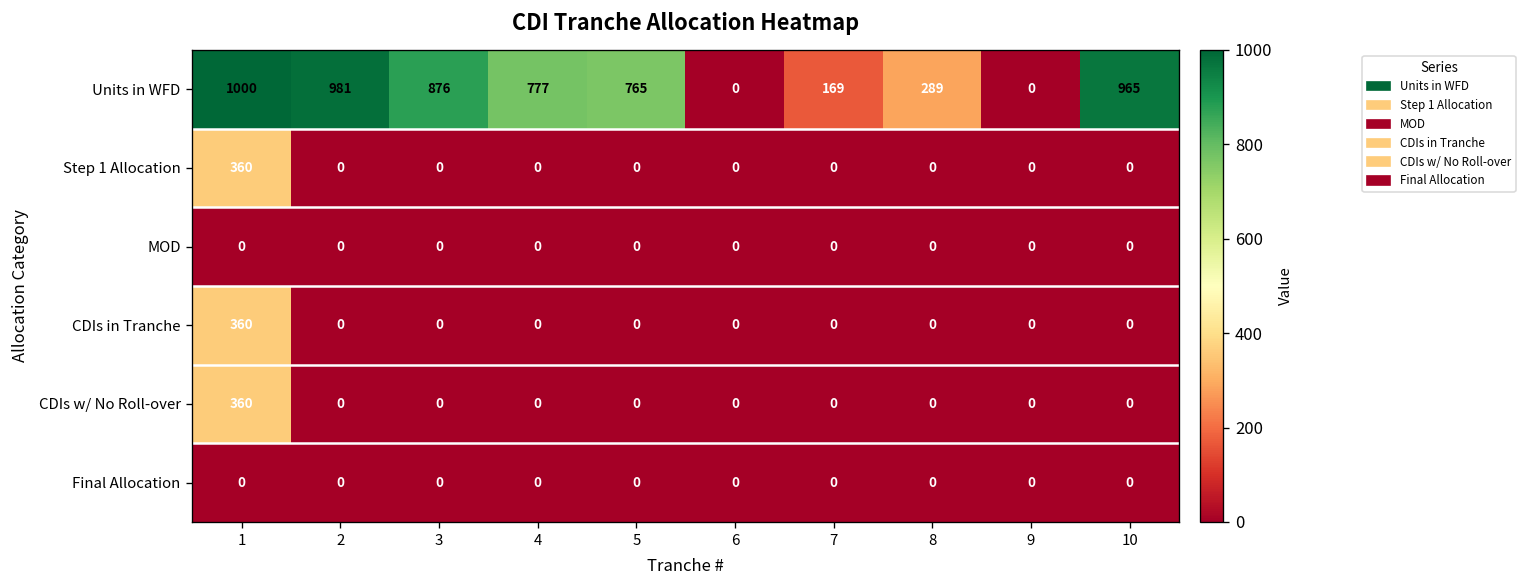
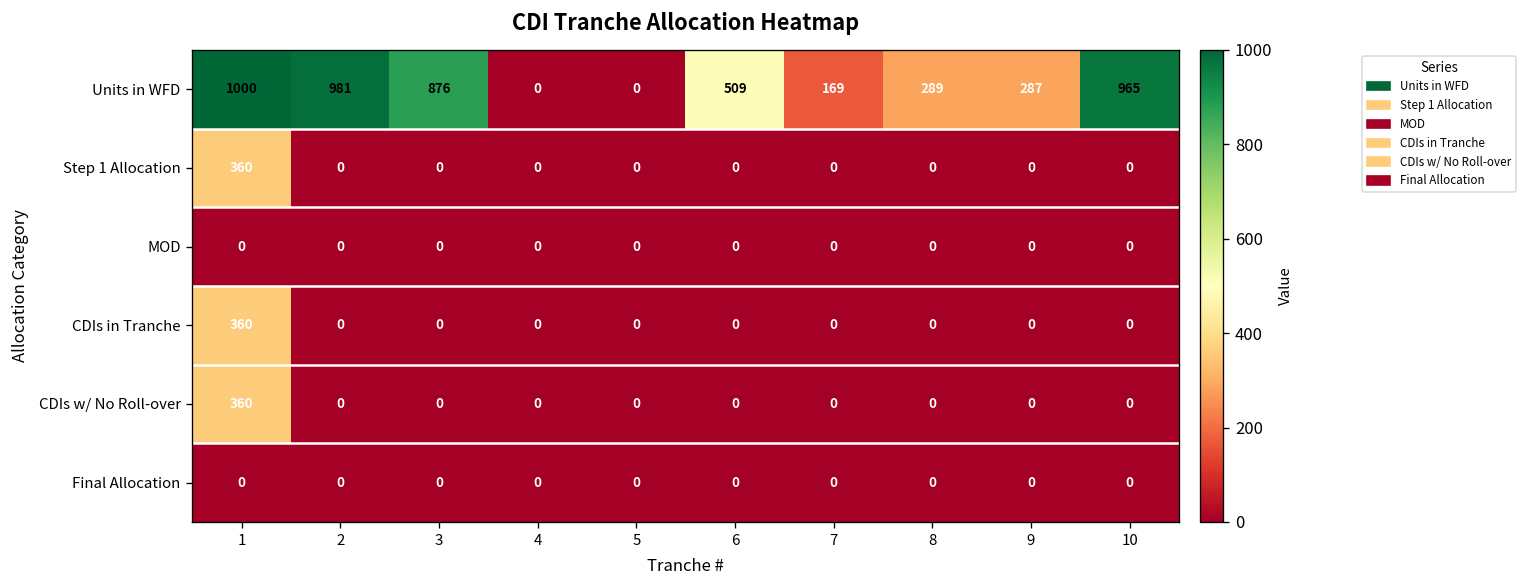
Units in WFD, 4: 777 -> 0
Units in WFD, 5: 765 -> 0
Units in WFD, 6: 0 -> 509
Units in WFD, 9: 0 -> 287
